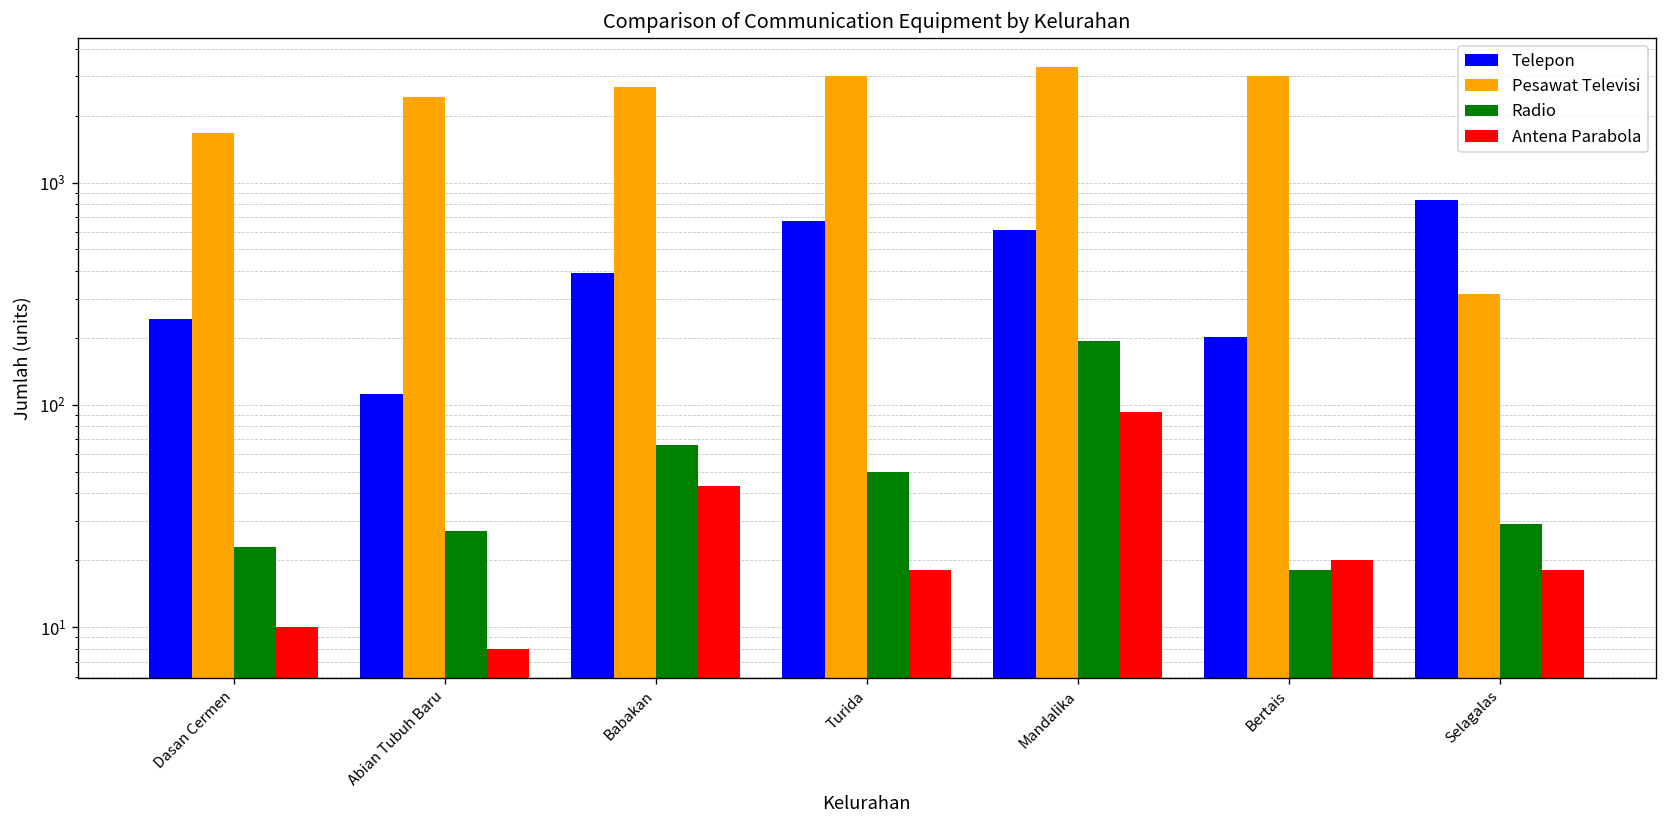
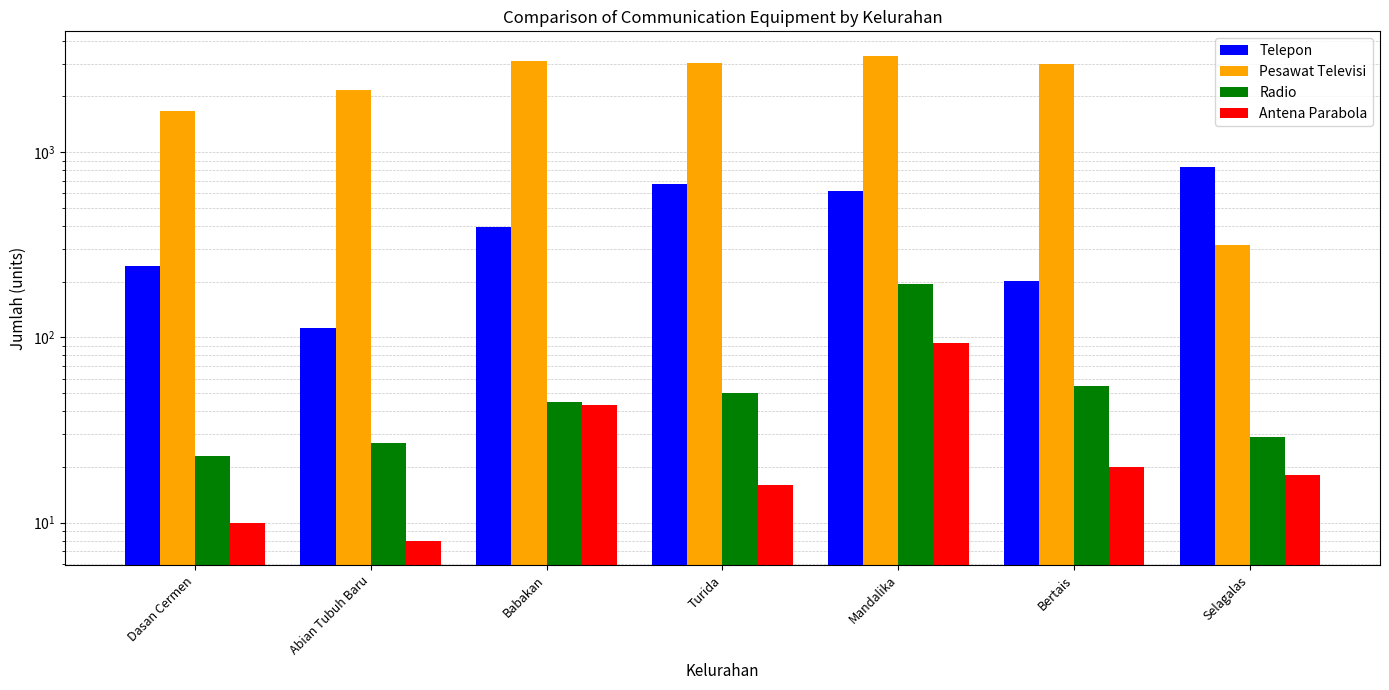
Pesawat Televisi, Abian Tubuh Baru: 2400 -> 2200
Pesawat Televisi, Babakan: 2700 -> 3100
Radio, Babakan: 66 -> 45
Antena Parabola, Turida: 18 -> 16
Radio, Bertais: 18 -> 55
